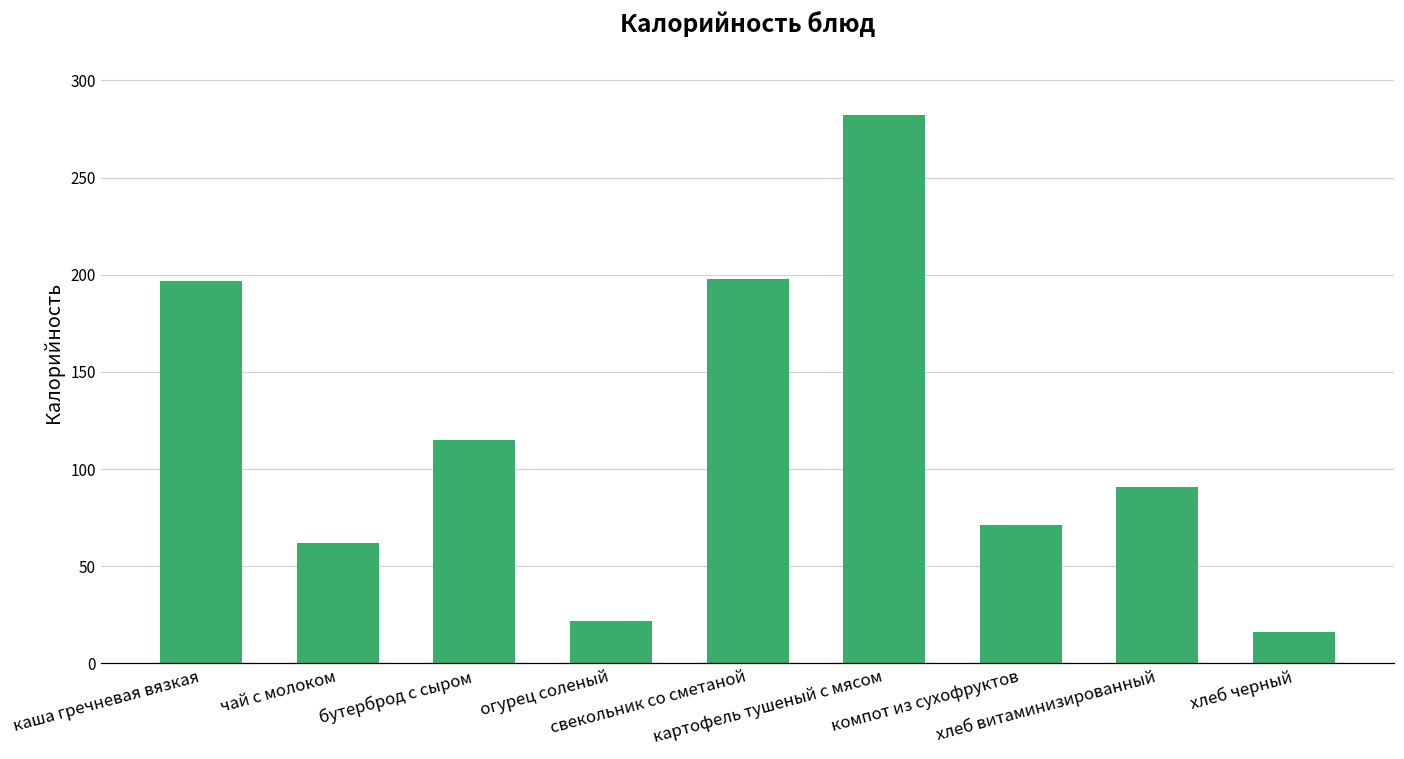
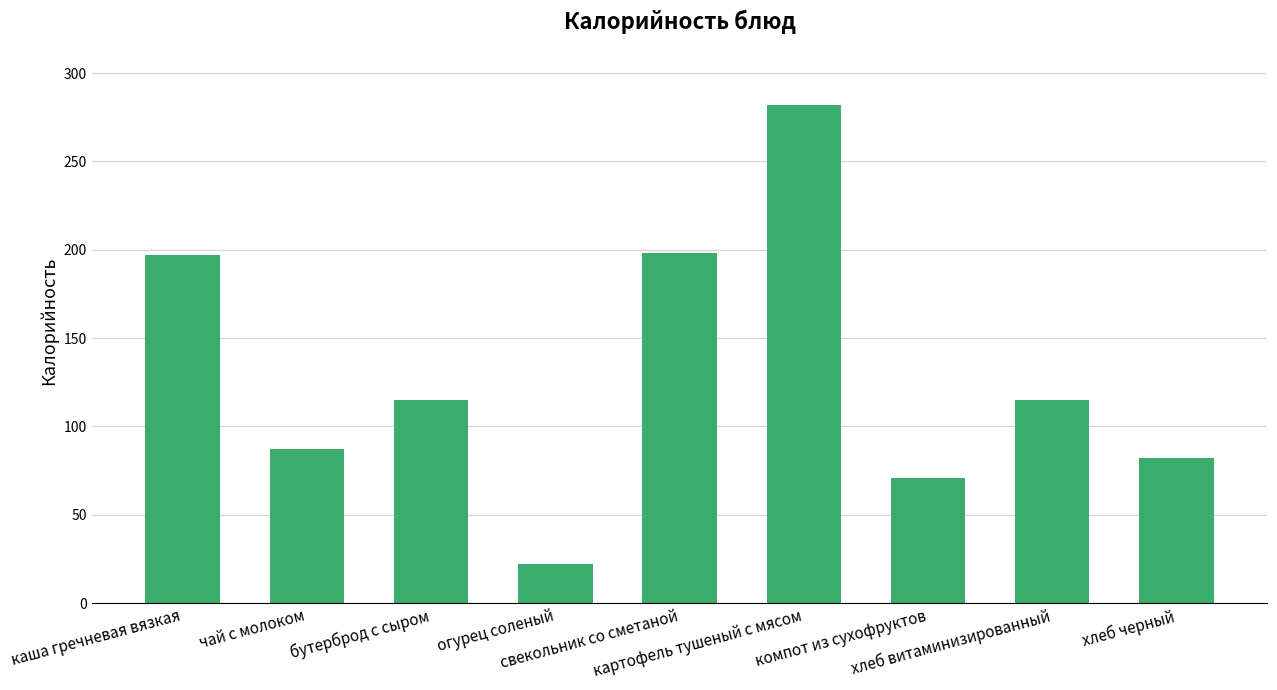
чай с молоком: 62 -> 87
хлеб витаминизированный: 91 -> 115
хлеб черный: 16 -> 82
